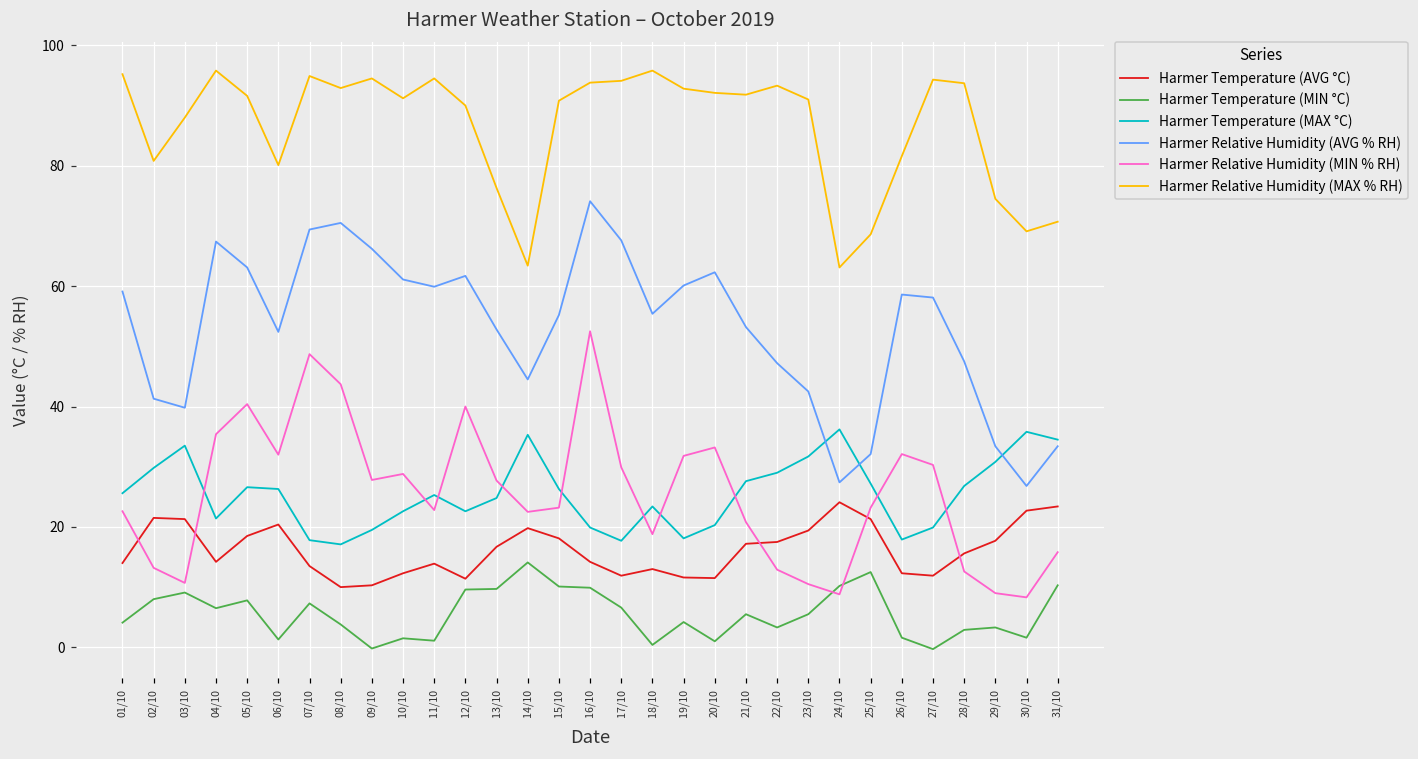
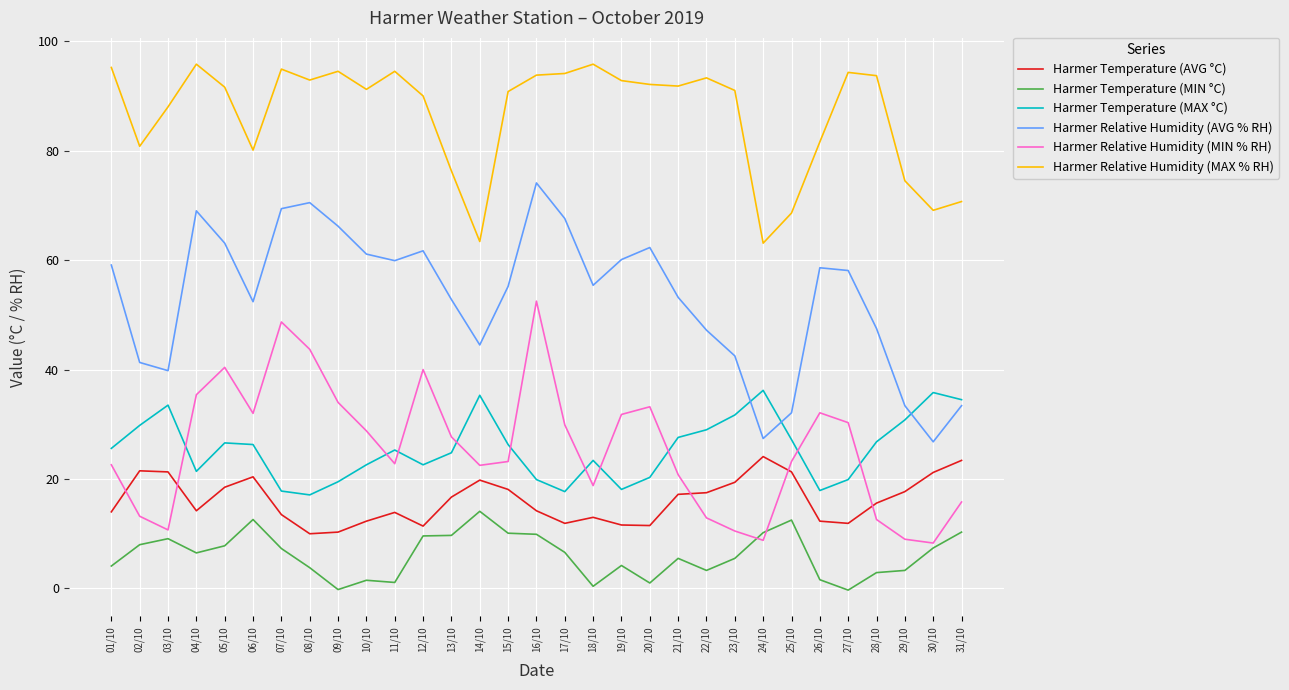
Harmer Relative Humidity (AVG % RH), 04/10: 67 -> 69
Harmer Temperature (MIN °C), 06/10: 1 -> 13
Harmer Relative Humidity (MIN % RH), 09/10: 28 -> 34
Harmer Temperature (AVG °C), 30/10: 23 -> 21
Harmer Temperature (MIN °C), 30/10: 2 -> 7
